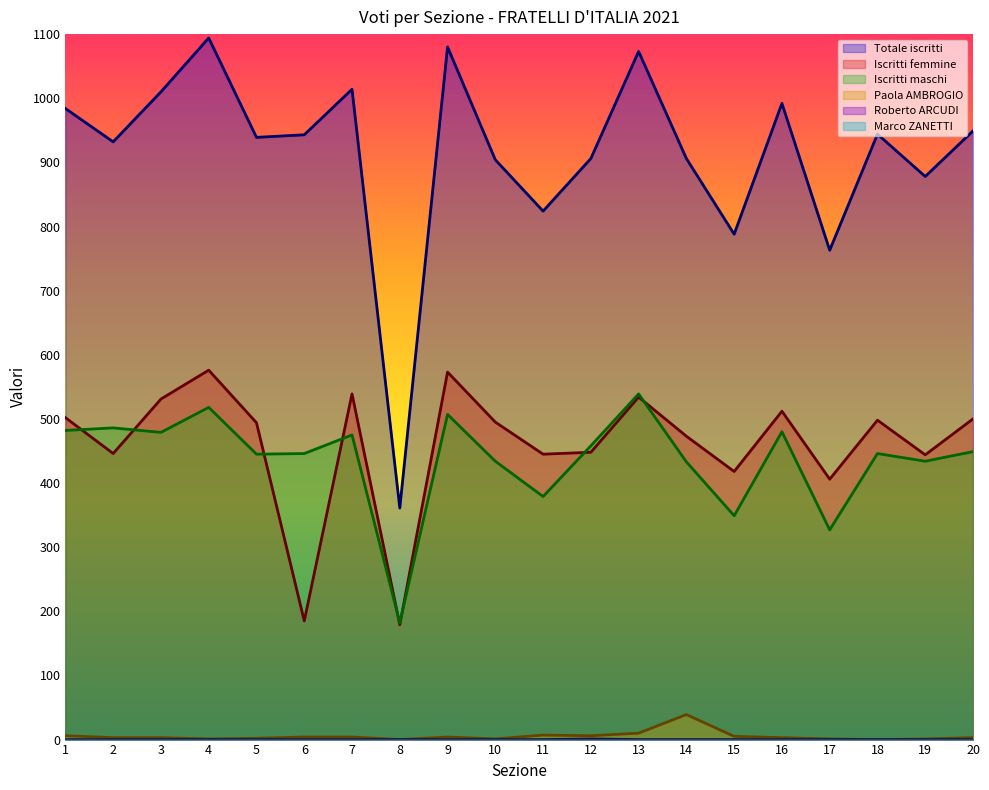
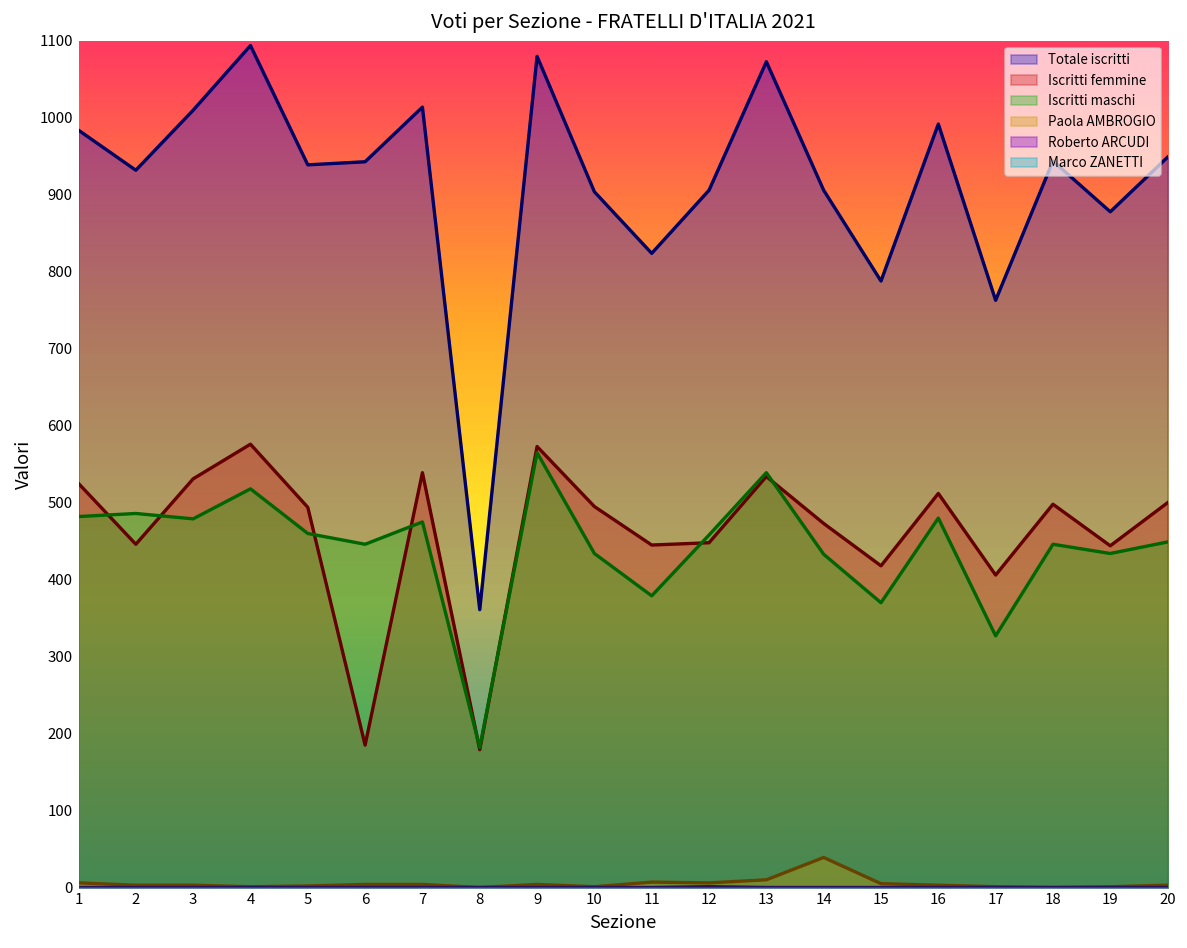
Iscritti femmine, 1: 500 -> 530
Iscritti maschi, 5: 450 -> 460
Iscritti maschi, 9: 510 -> 570
Iscritti maschi, 15: 350 -> 370
